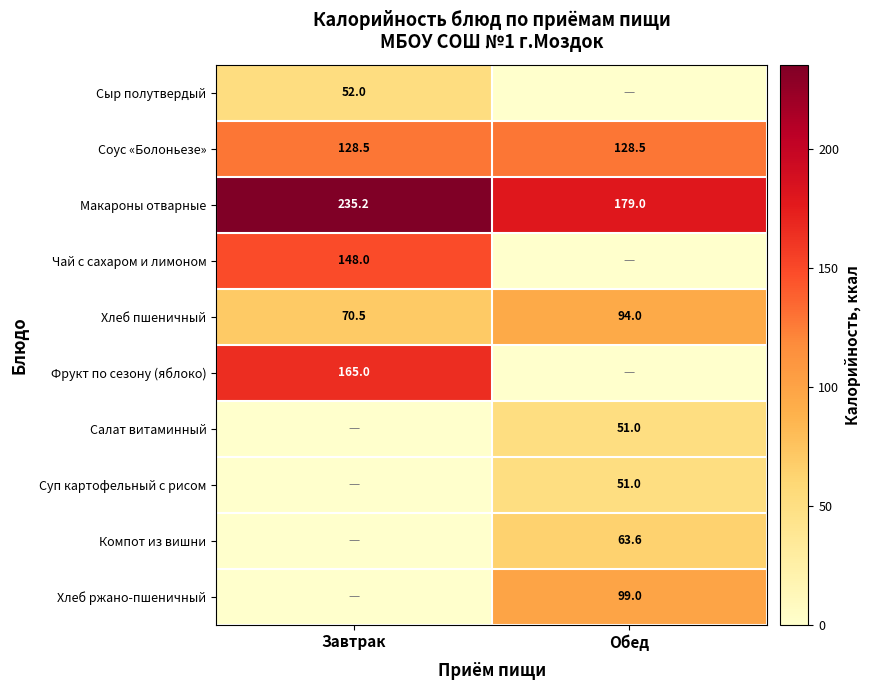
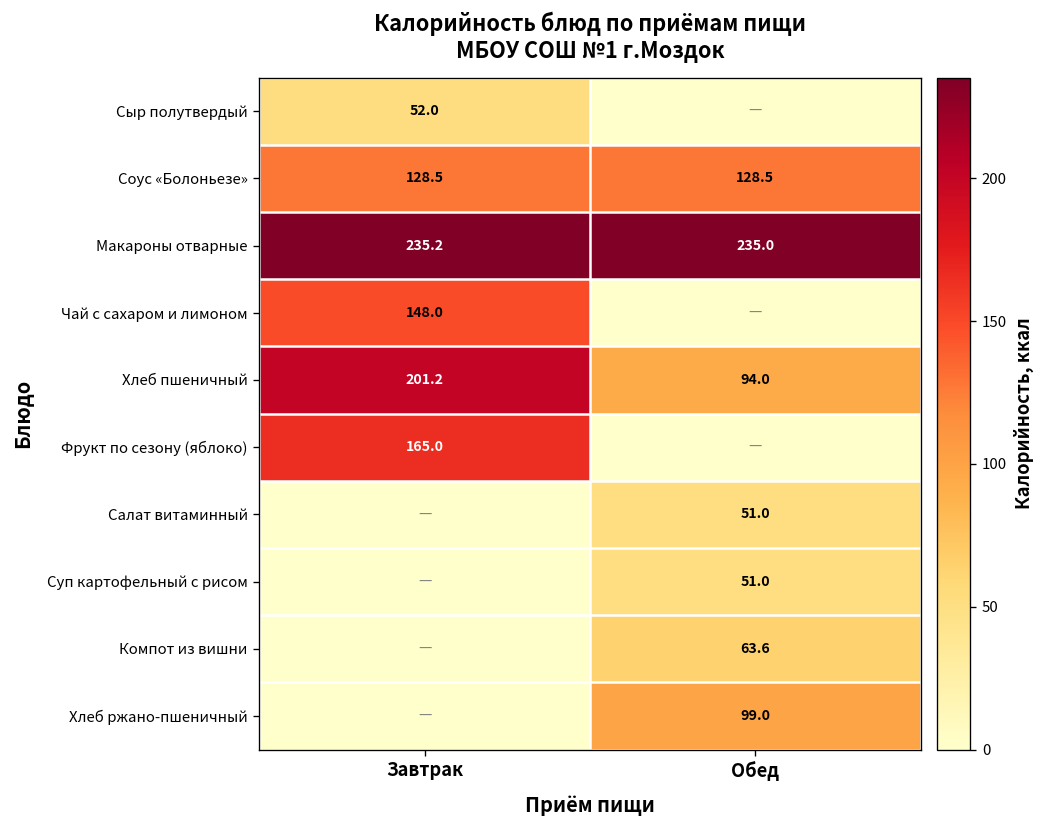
Макароны отварные, Обед: 179.0 -> 235.0
Хлеб пшеничный, Завтрак: 70.5 -> 201.2
